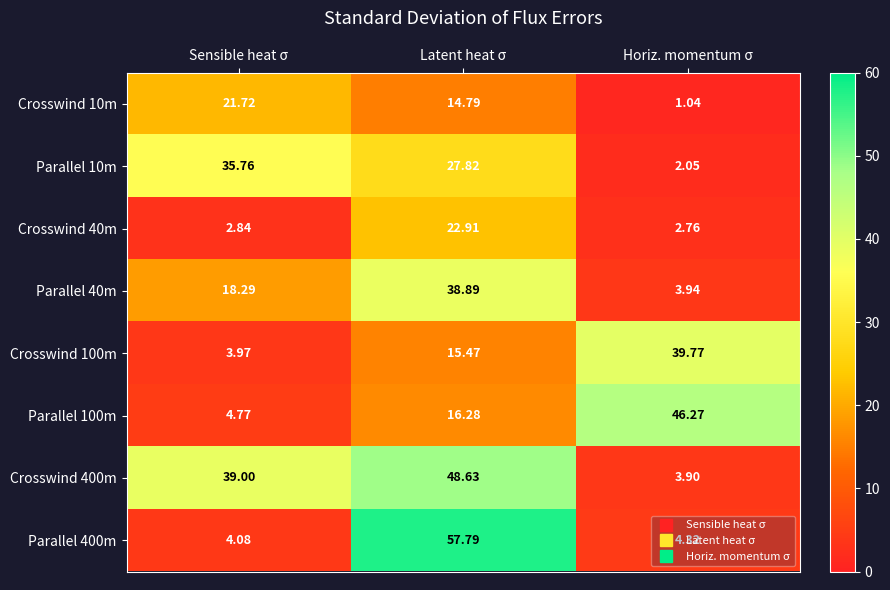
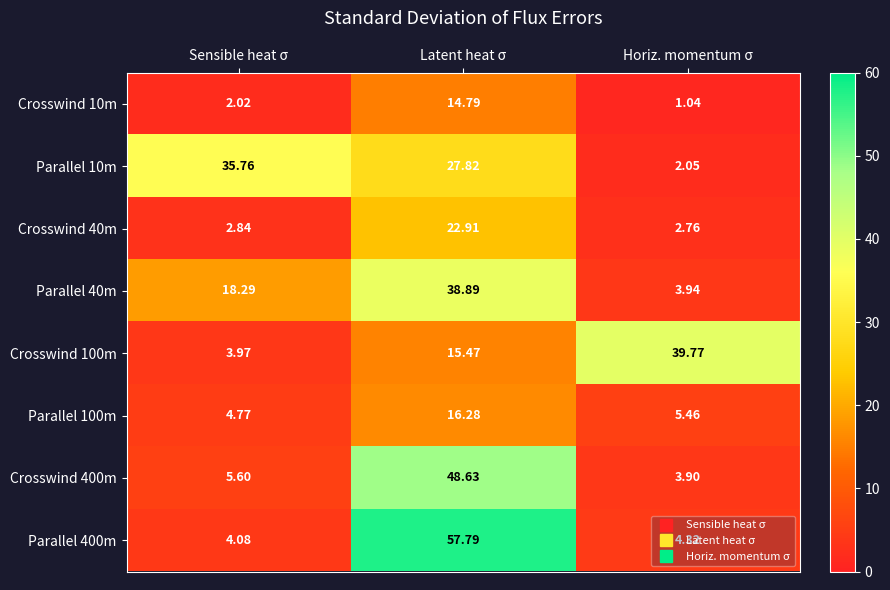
Crosswind 10m, Sensible heat σ: 21.72 -> 2.02
Parallel 100m, Horiz. momentum σ: 46.27 -> 5.46
Crosswind 400m, Sensible heat σ: 39.00 -> 5.60
